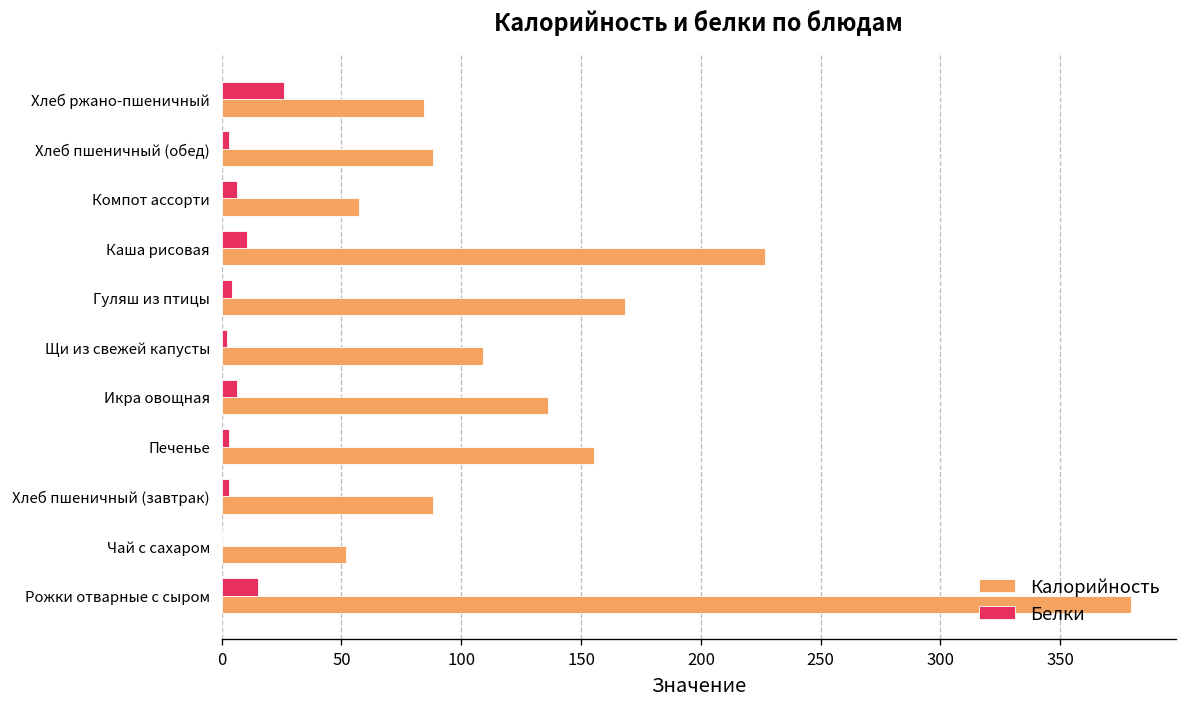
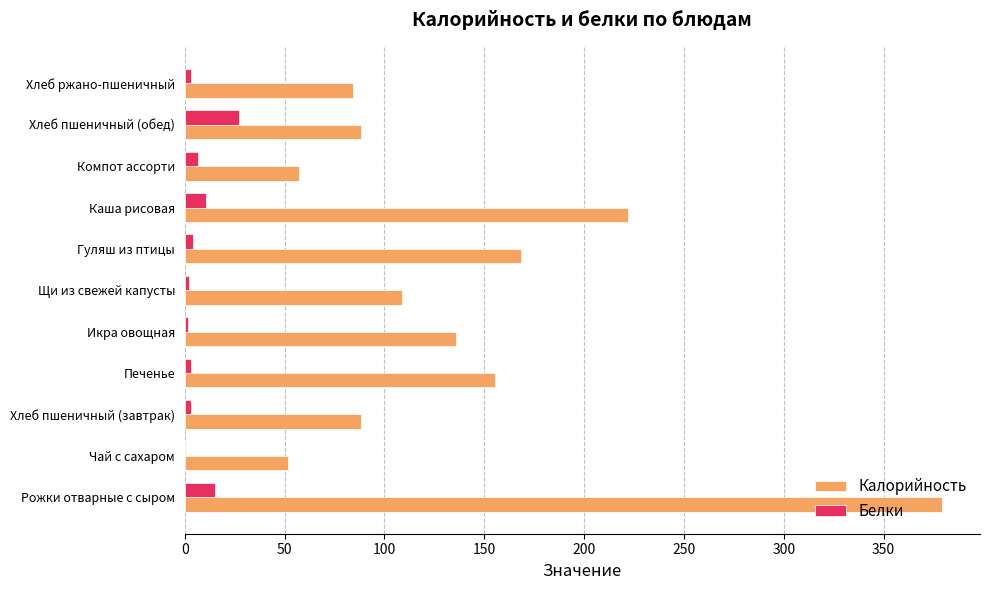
Белки, Хлеб ржано-пшеничный: 26 -> 3
Белки, Хлеб пшеничный (обед): 3 -> 27
Калорийность, Каша рисовая: 227 -> 222
Белки, Икра овощная: 7 -> 2
